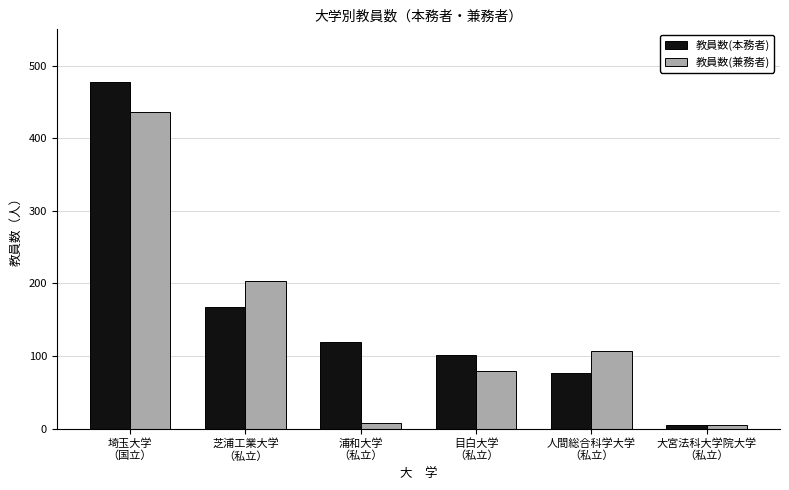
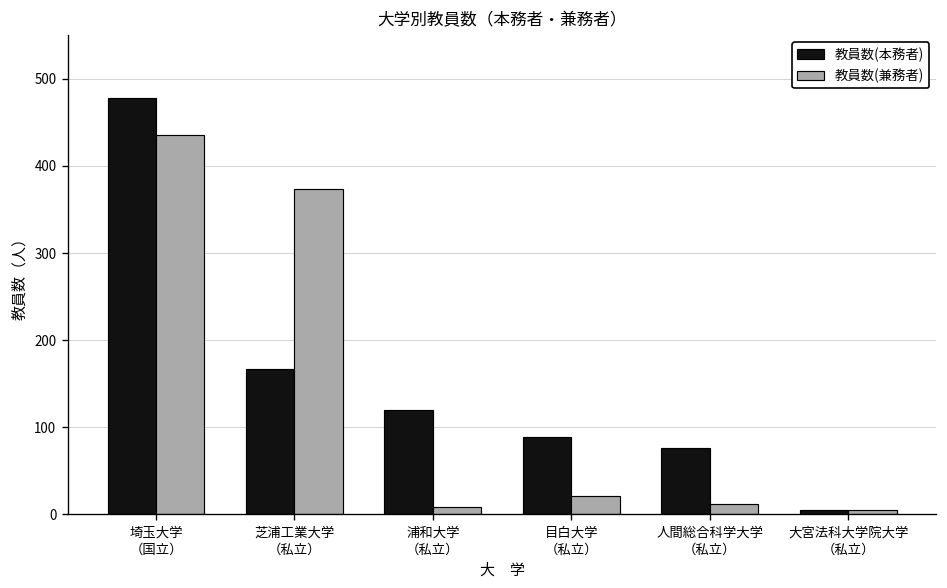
教員数(兼務者), 芝浦工業大学 （私立）: 200 -> 370
教員数(本務者), 目白大学 （私立）: 100 -> 90
教員数(兼務者), 目白大学 （私立）: 80 -> 20
教員数(兼務者), 人間総合科学大学 （私立）: 110 -> 10
